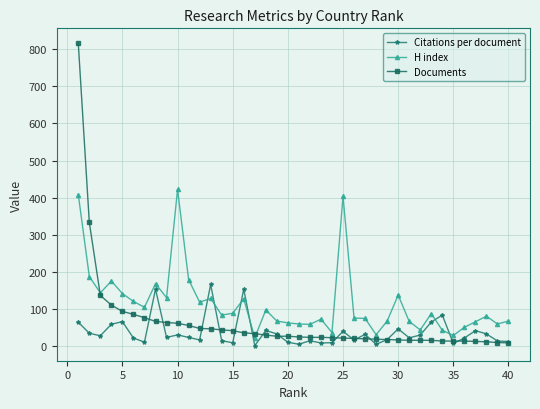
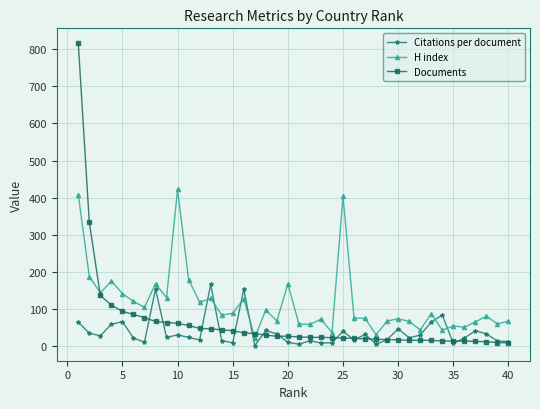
H index, 20: 60 -> 170
H index, 30: 140 -> 70
H index, 35: 30 -> 50
